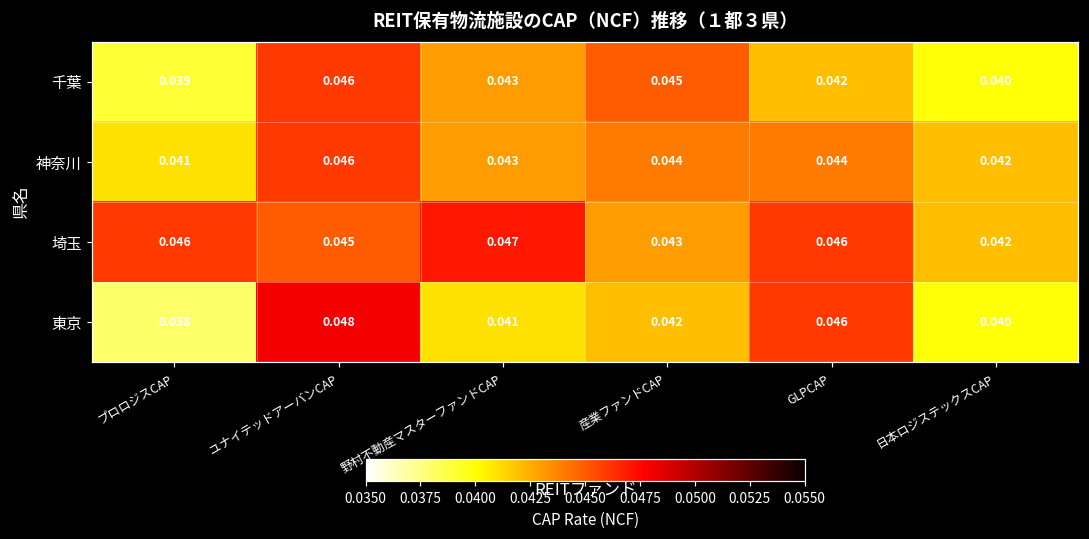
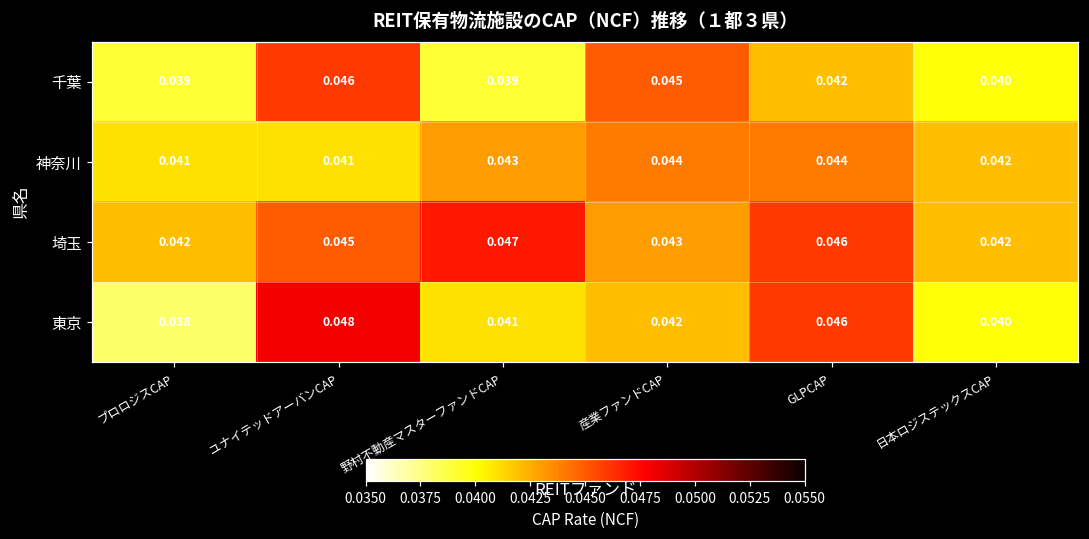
千葉, 野村不動産マスターファンドCAP: 0.043 -> 0.039
神奈川, ユナイテッドアーバンCAP: 0.046 -> 0.041
埼玉, プロロジスCAP: 0.046 -> 0.042
